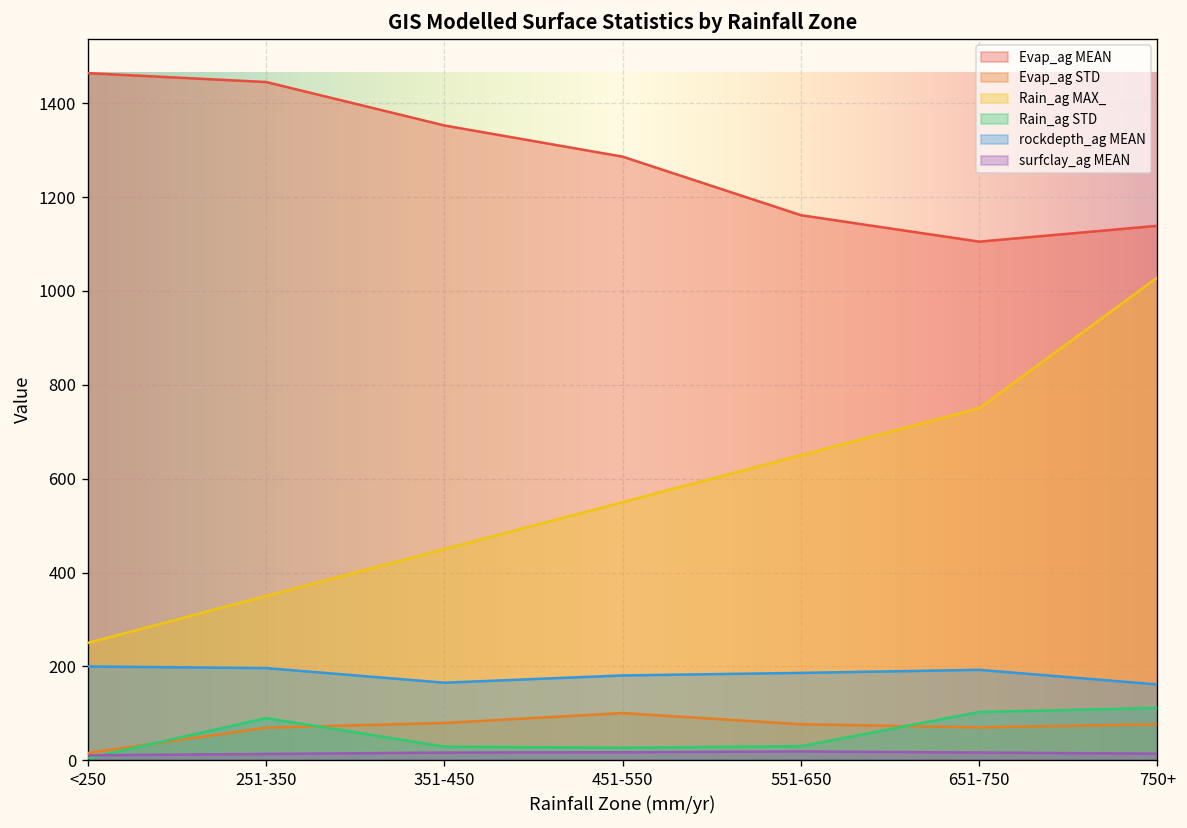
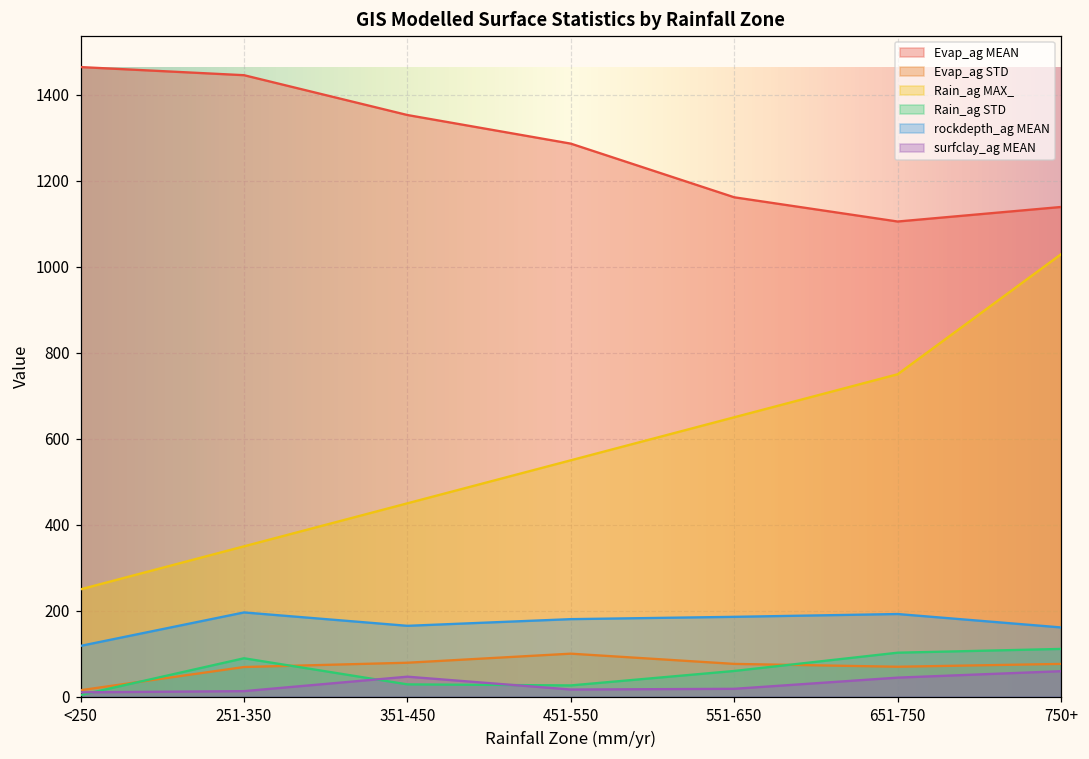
rockdepth_ag MEAN, <250: 200 -> 120
surfclay_ag MEAN, 351-450: 20 -> 50
Rain_ag STD, 551-650: 30 -> 60
surfclay_ag MEAN, 651-750: 20 -> 40
surfclay_ag MEAN, 750+: 10 -> 60
